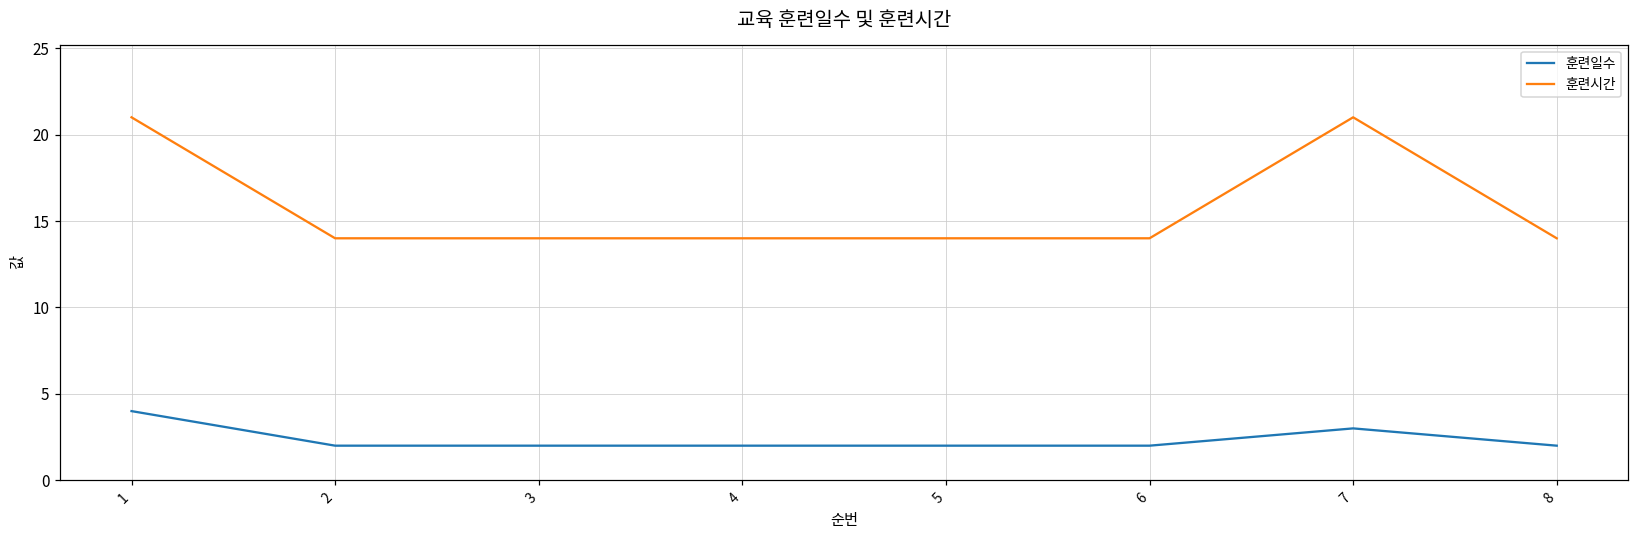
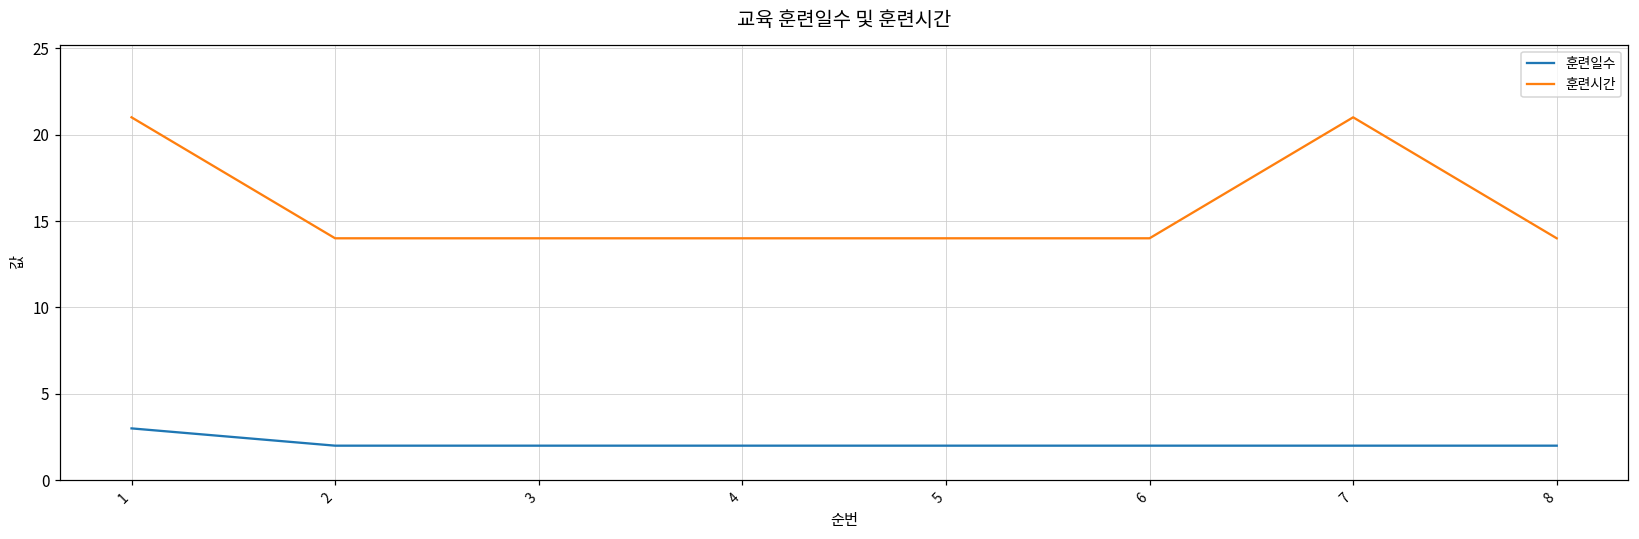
훈련일수, 1: 4 -> 3
훈련일수, 7: 3 -> 2
